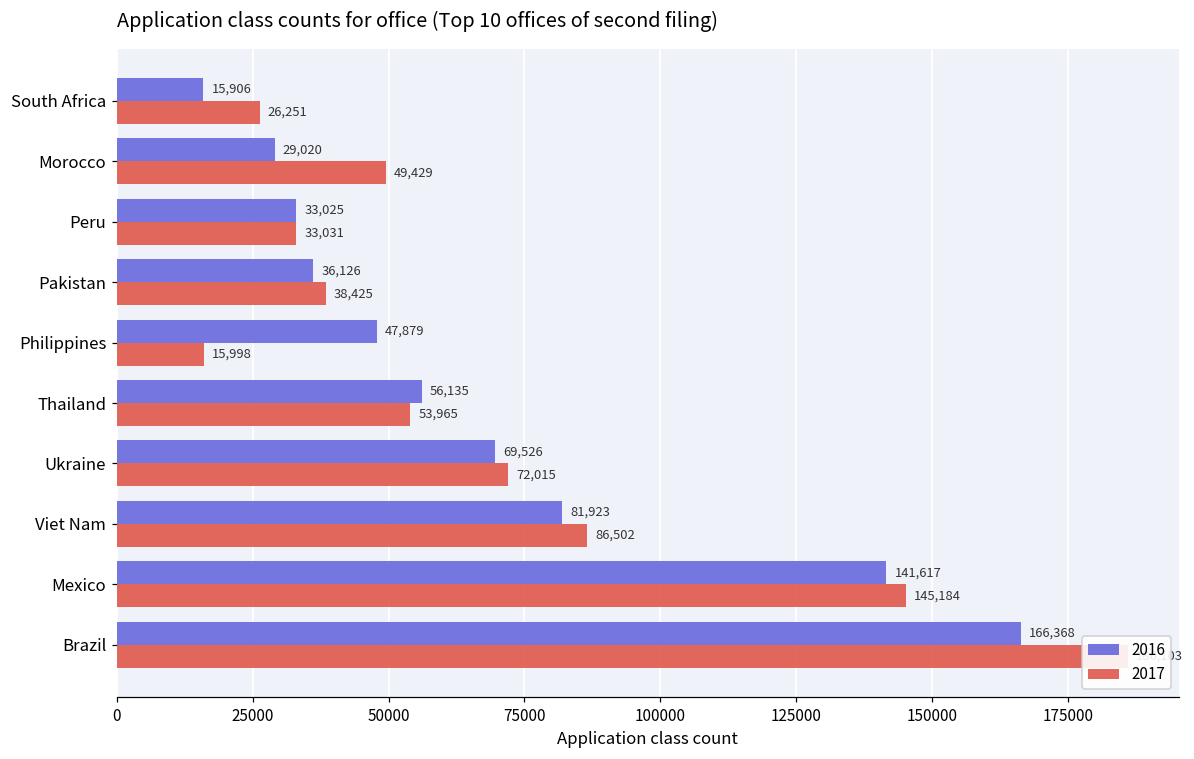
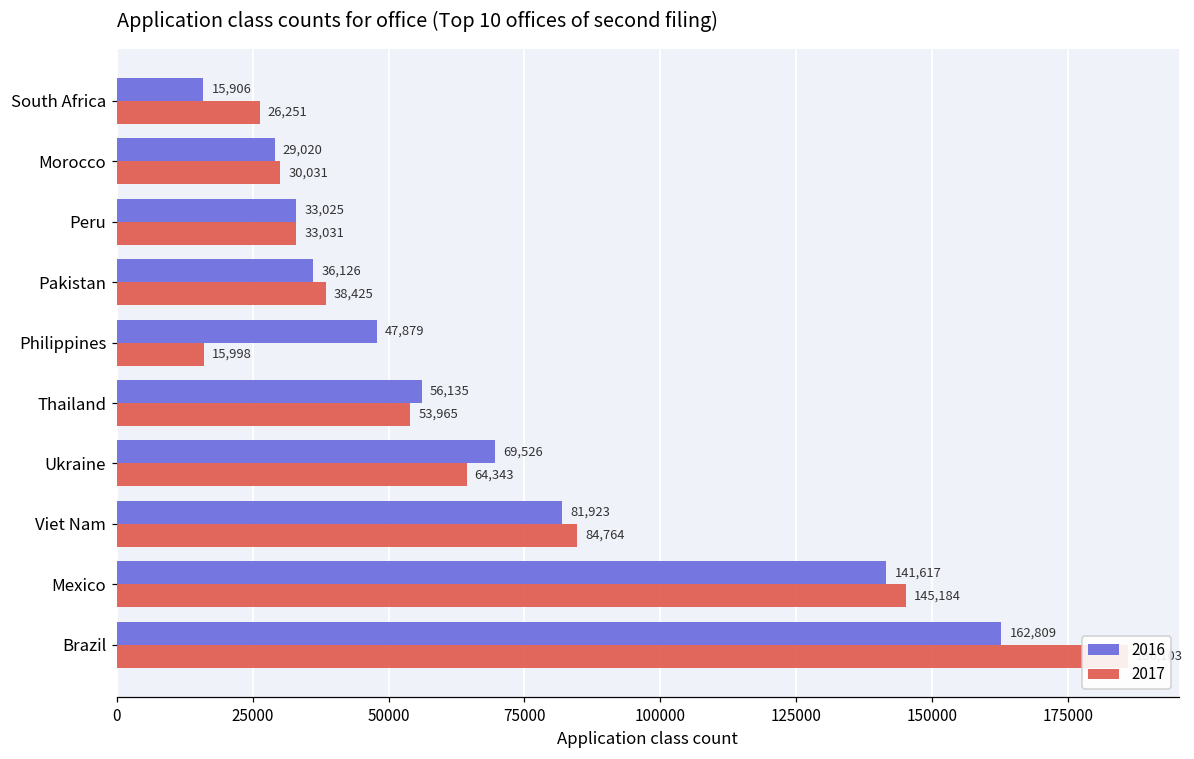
2017, Morocco: 49,429 -> 30,031
2017, Ukraine: 72,015 -> 64,343
2017, Viet Nam: 86,502 -> 84,764
2016, Brazil: 166,368 -> 162,809
